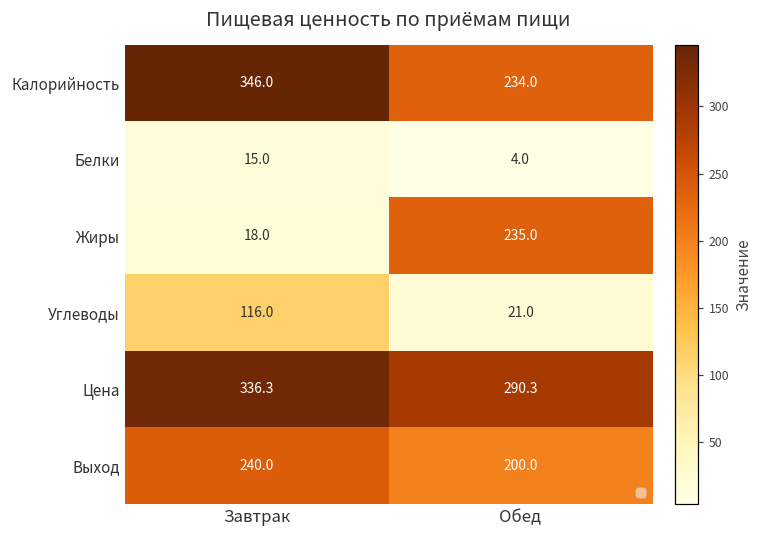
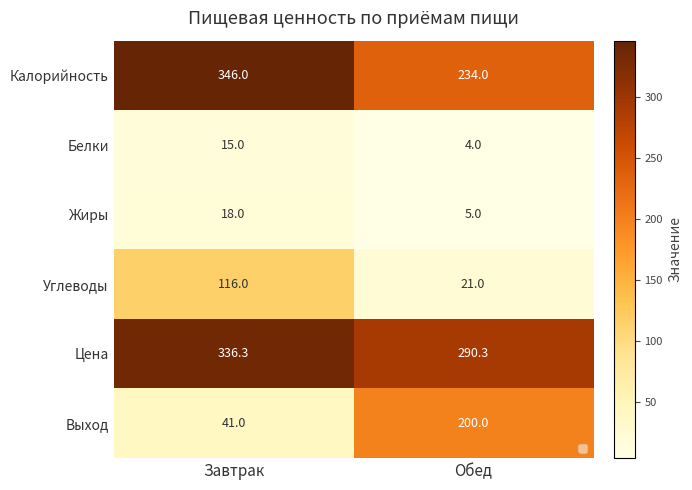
Жиры, Обед: 235.0 -> 5.0
Выход, Завтрак: 240.0 -> 41.0
